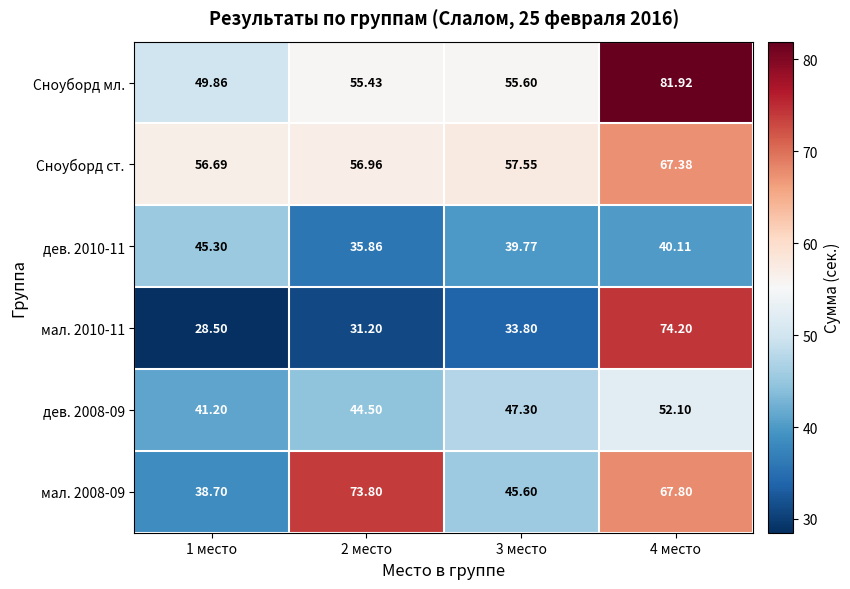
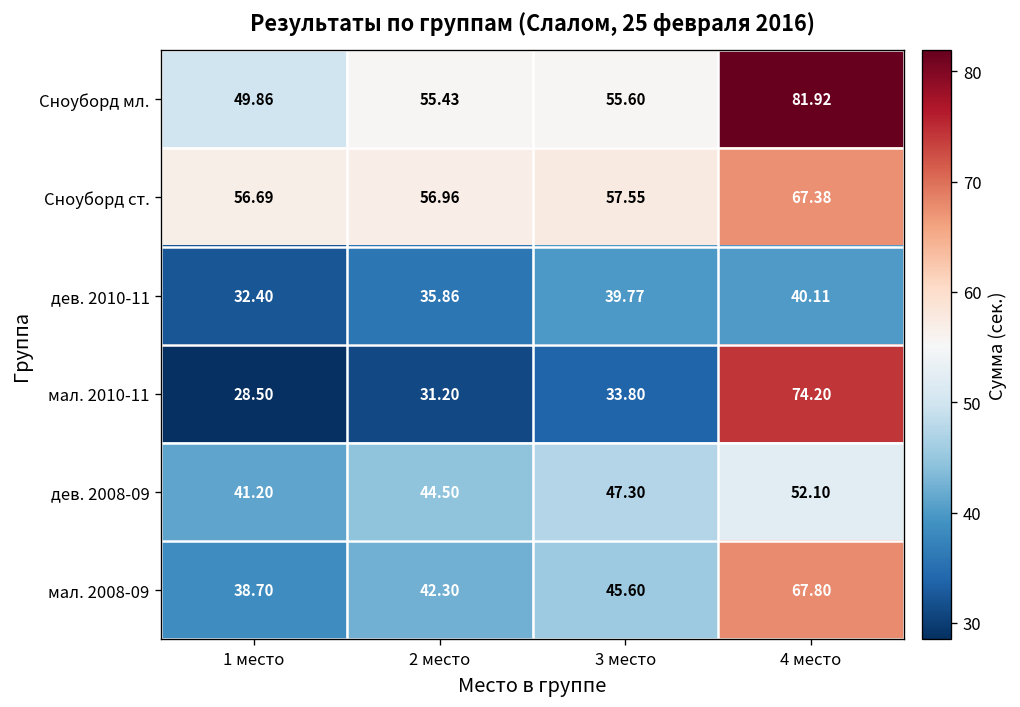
дев. 2010-11, 1 место: 45.30 -> 32.40
мал. 2008-09, 2 место: 73.80 -> 42.30
